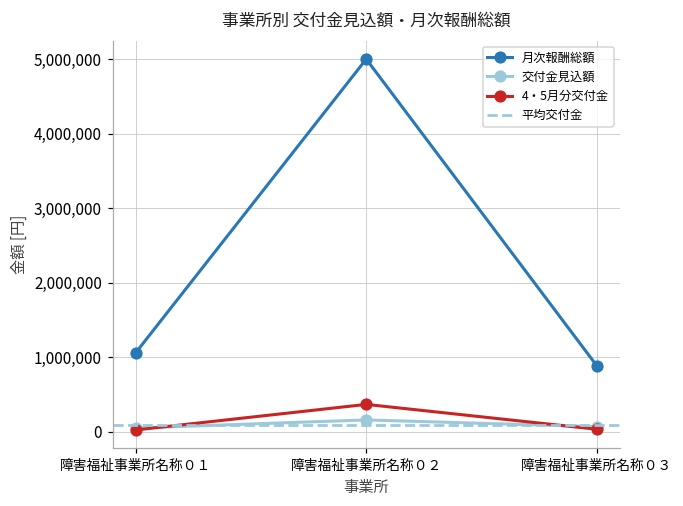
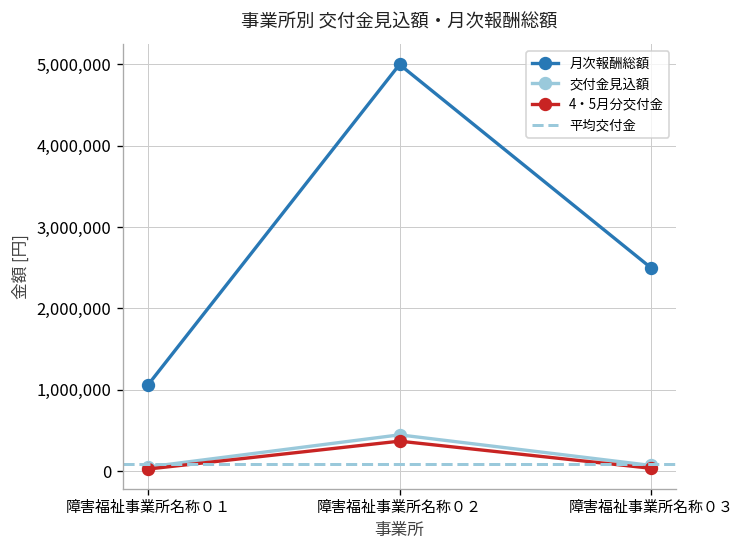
交付金見込額, 障害福祉事業所名称０２: 200,000 -> 400,000
月次報酬総額, 障害福祉事業所名称０３: 900,000 -> 2,500,000
